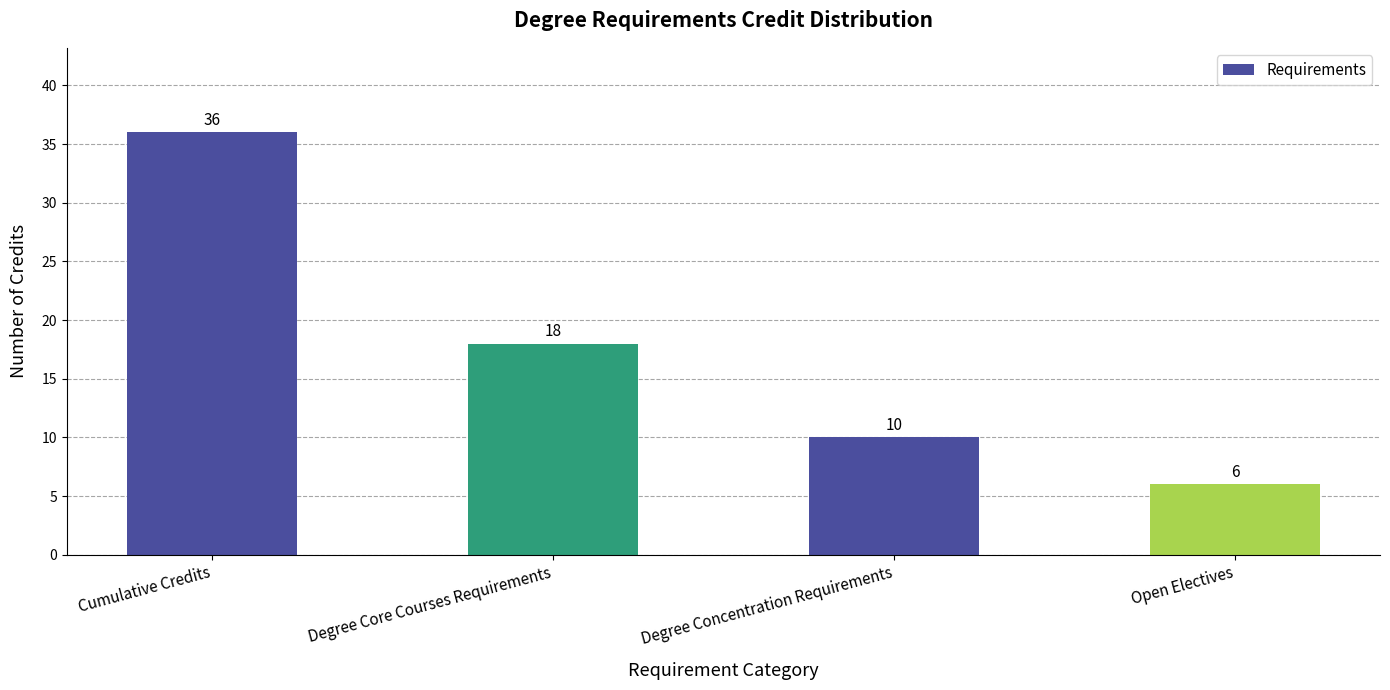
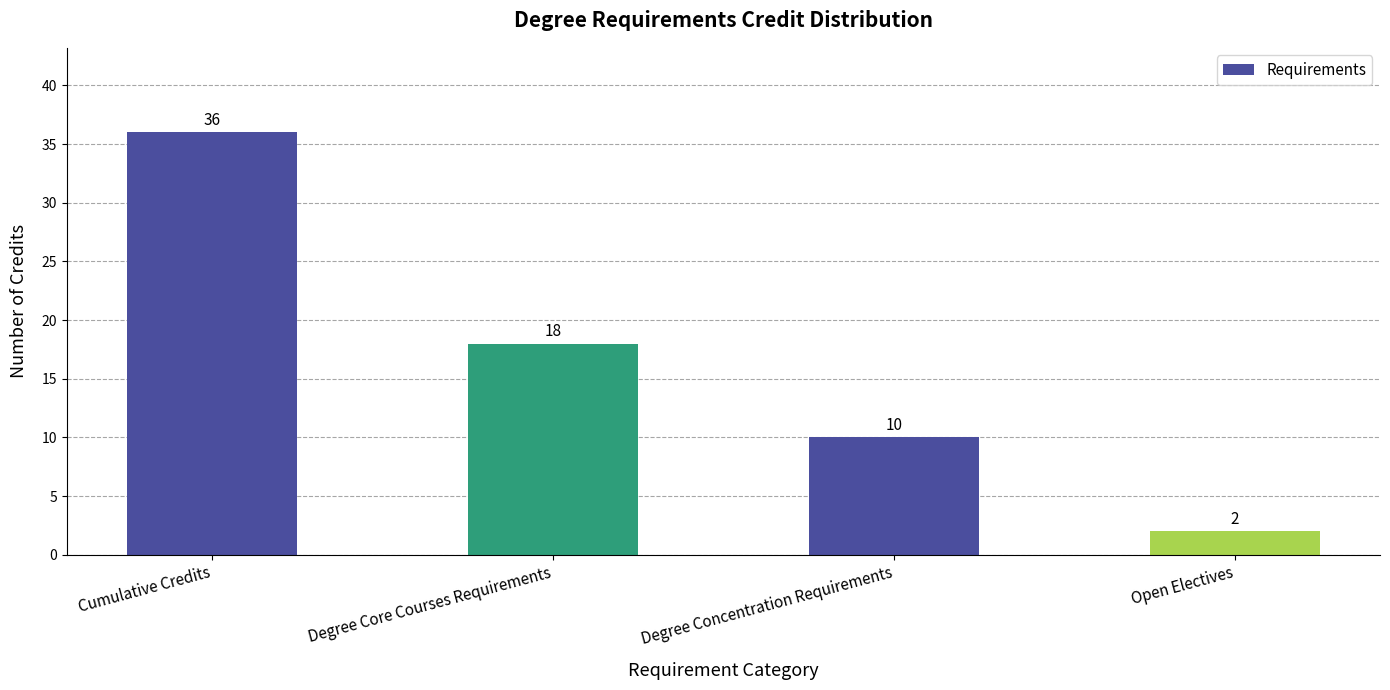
Open Electives: 6 -> 2
